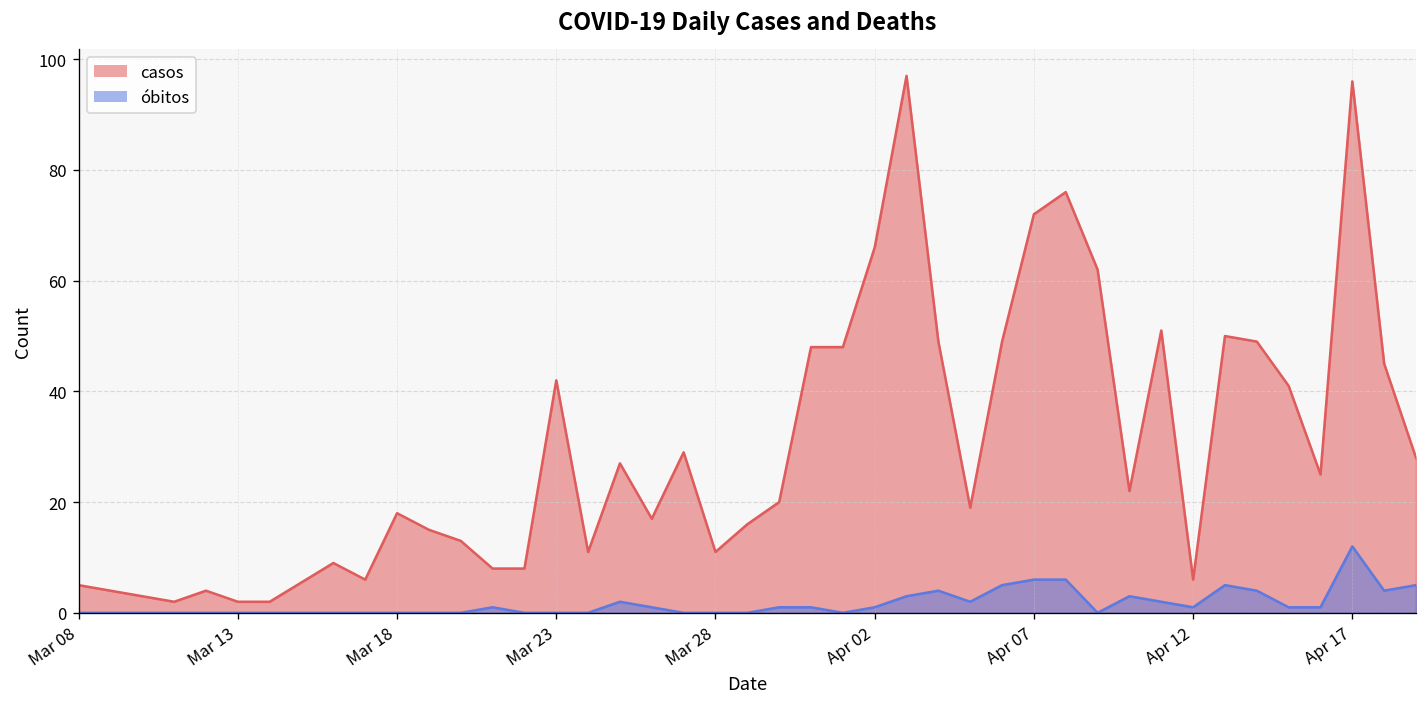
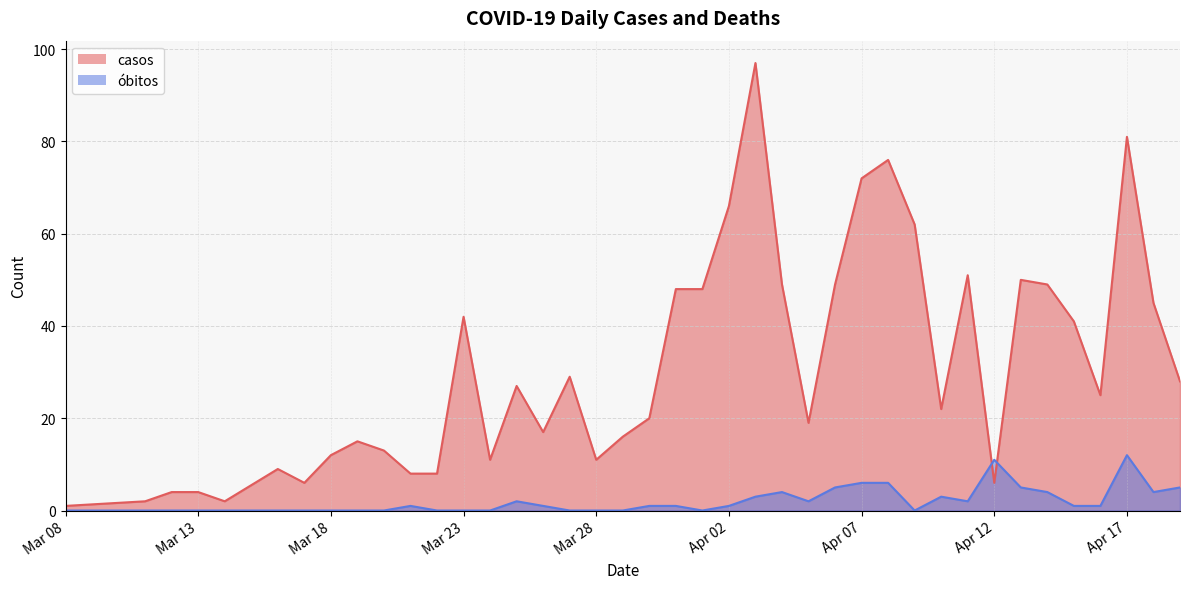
casos, Mar 08: 5 -> 1
casos, Mar 13: 2 -> 4
casos, Mar 18: 18 -> 12
óbitos, Apr 12: 1 -> 11
casos, Apr 17: 96 -> 81
